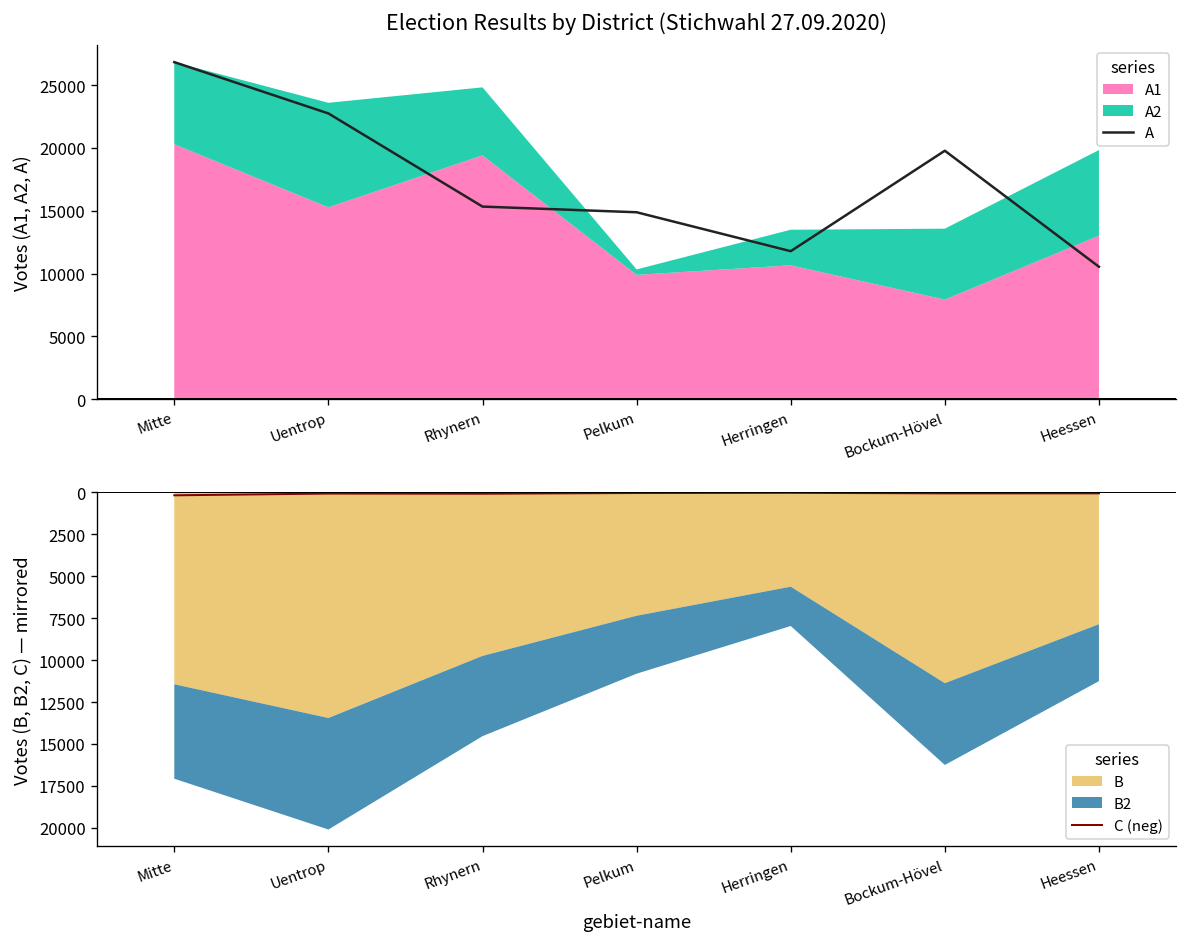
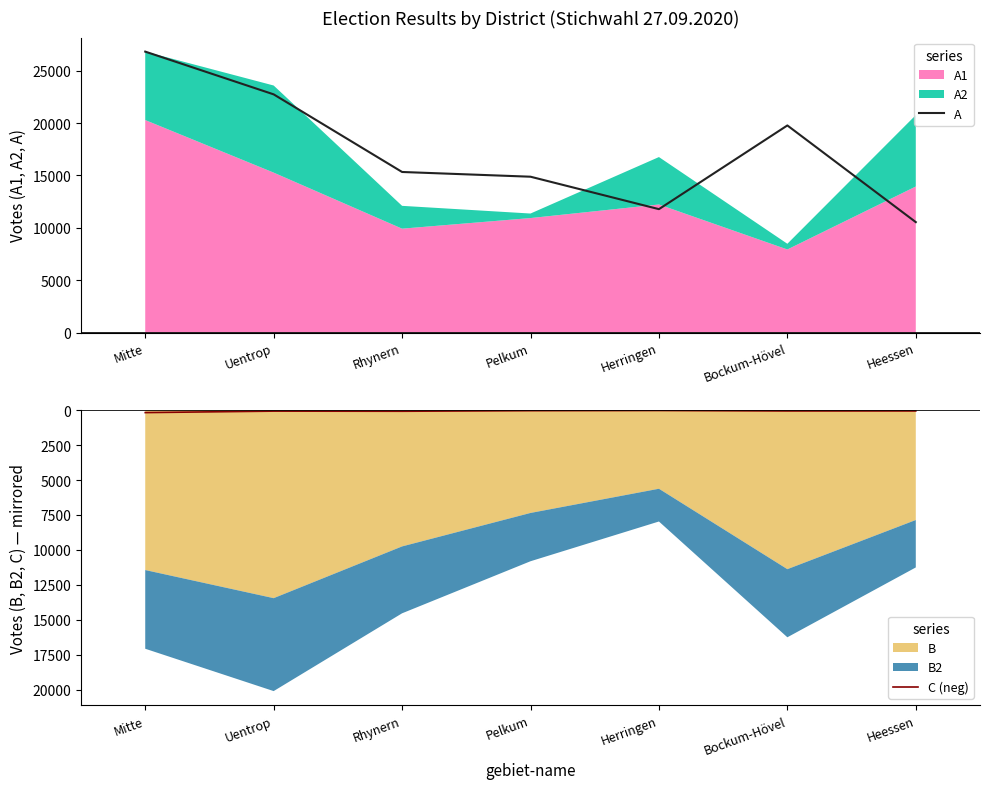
Election Results by District (Stichwahl 27.09.2020), A1, Rhynern: 19400 -> 9900
Election Results by District (Stichwahl 27.09.2020), A2, Rhynern: 5400 -> 2200
Election Results by District (Stichwahl 27.09.2020), A1, Pelkum: 9900 -> 10900
Election Results by District (Stichwahl 27.09.2020), A1, Herringen: 10700 -> 12200
Election Results by District (Stichwahl 27.09.2020), A2, Herringen: 2800 -> 4500
Election Results by District (Stichwahl 27.09.2020), A2, Bockum-Hövel: 5600 -> 500
Election Results by District (Stichwahl 27.09.2020), A1, Heessen: 13000 -> 13900
